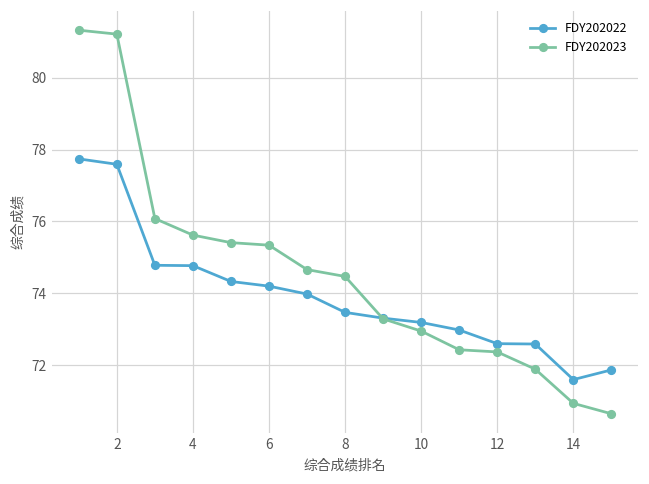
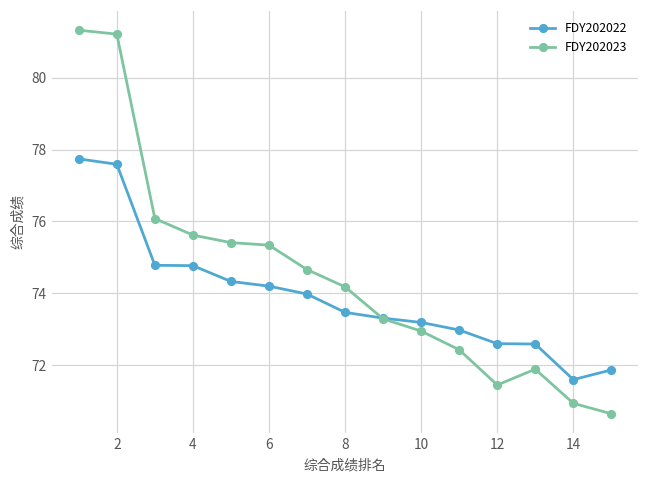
FDY202023, 8: 74.5 -> 74.2
FDY202023, 12: 72.4 -> 71.5
